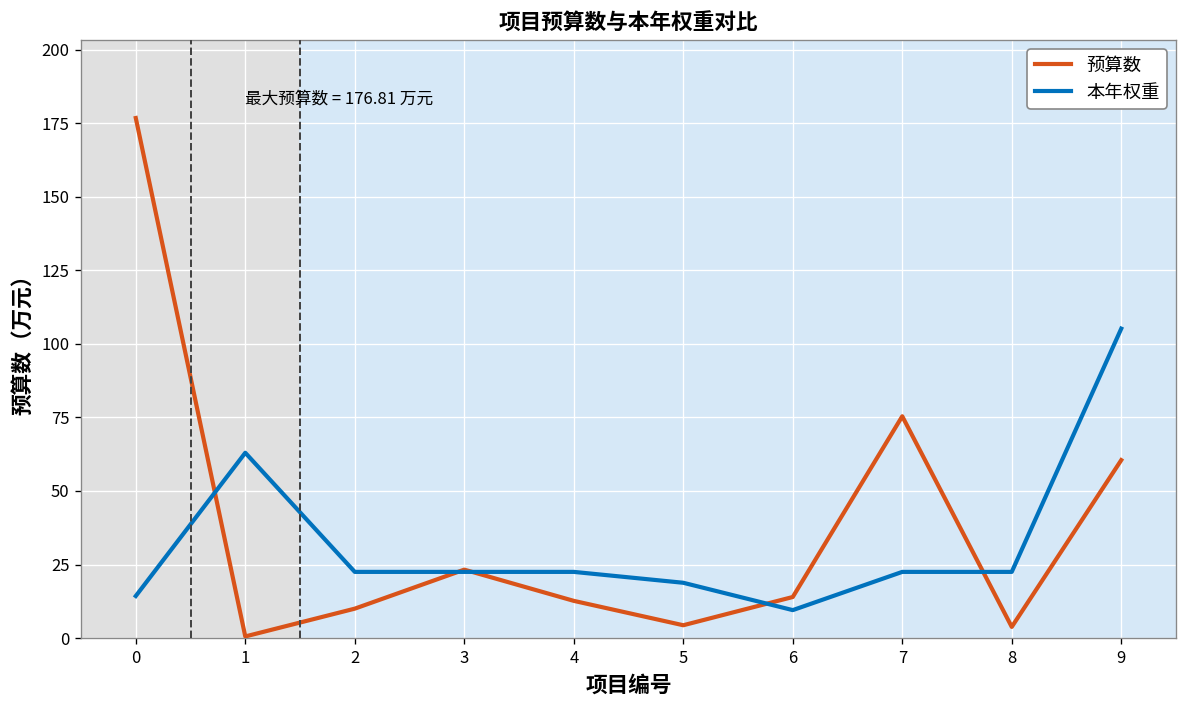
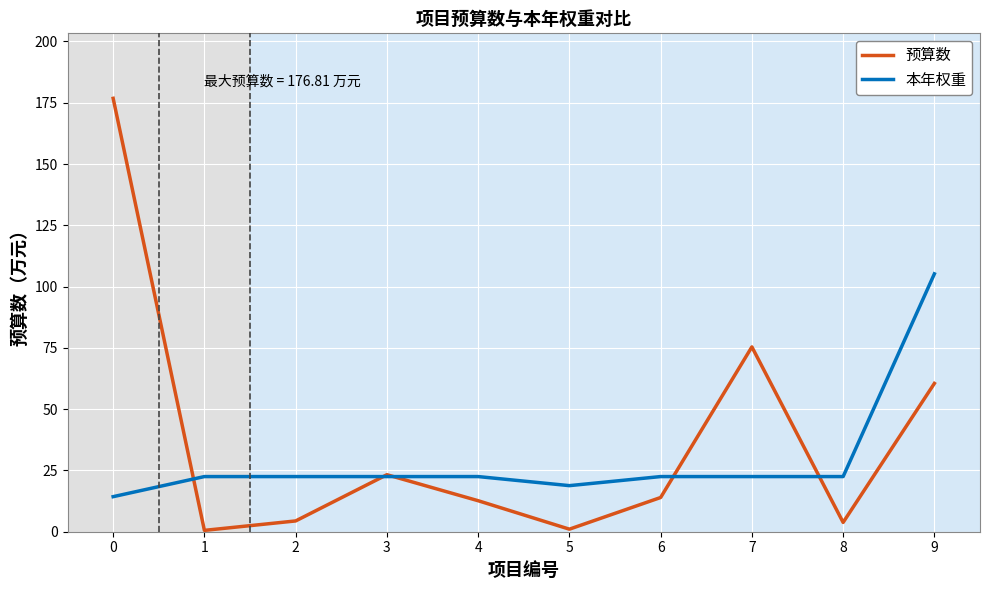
本年权重, 1: 63 -> 23
预算数, 2: 10 -> 4
预算数, 5: 4 -> 1
本年权重, 6: 10 -> 23
